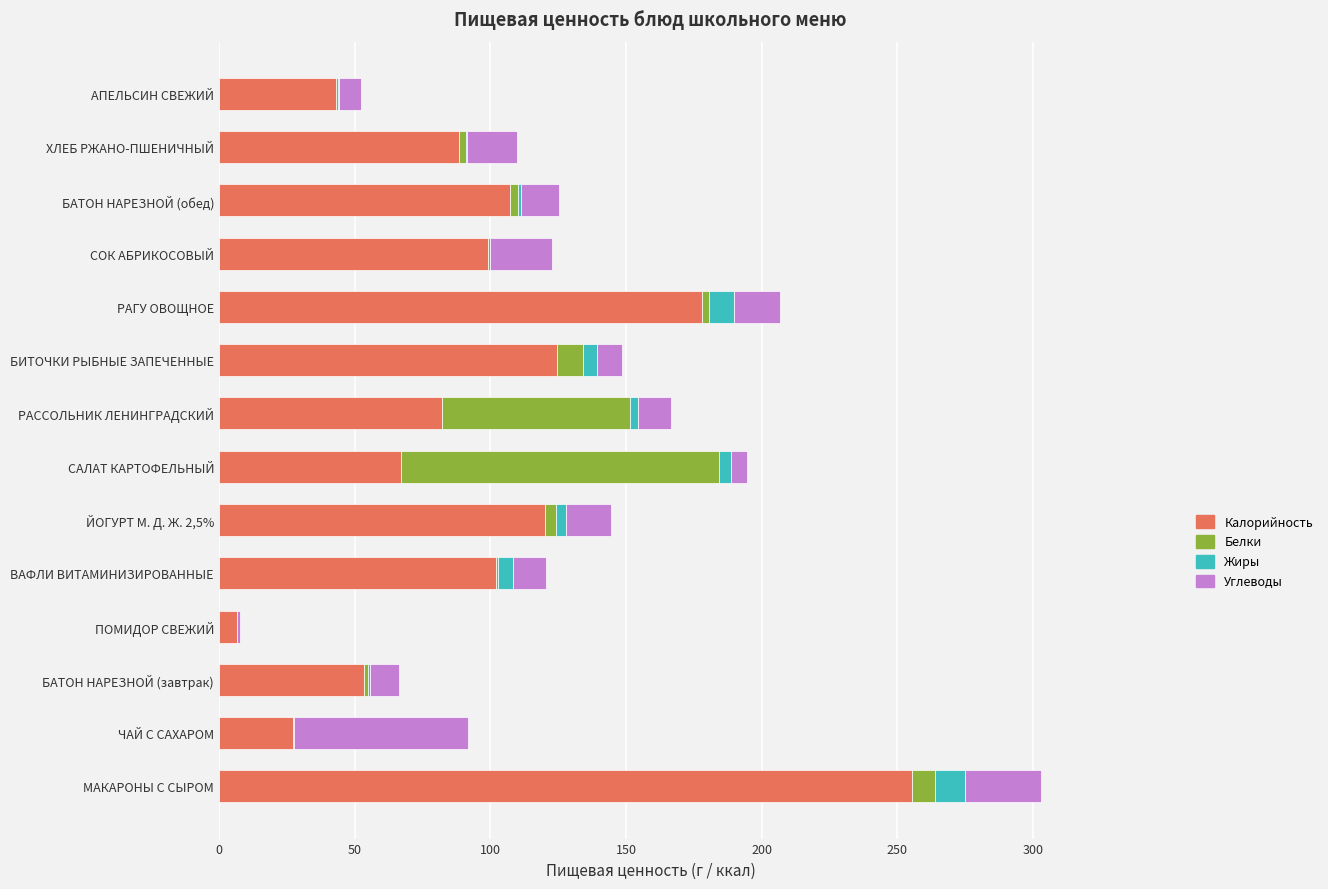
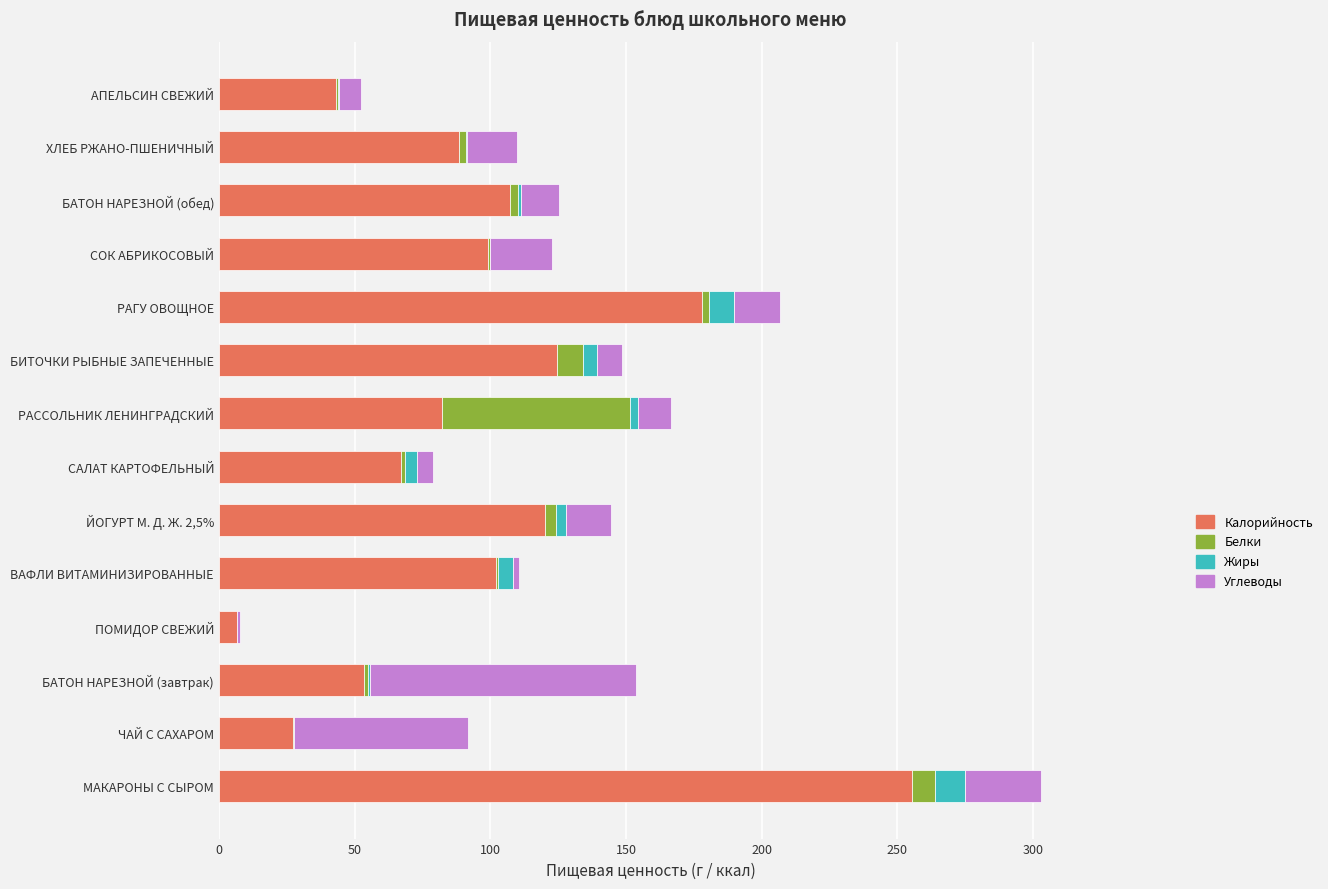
Белки, САЛАТ КАРТОФЕЛЬНЫЙ: 117 -> 2
Углеводы, ВАФЛИ ВИТАМИНИЗИРОВАННЫЕ: 12 -> 2
Углеводы, БАТОН НАРЕЗНОЙ (завтрак): 11 -> 98
